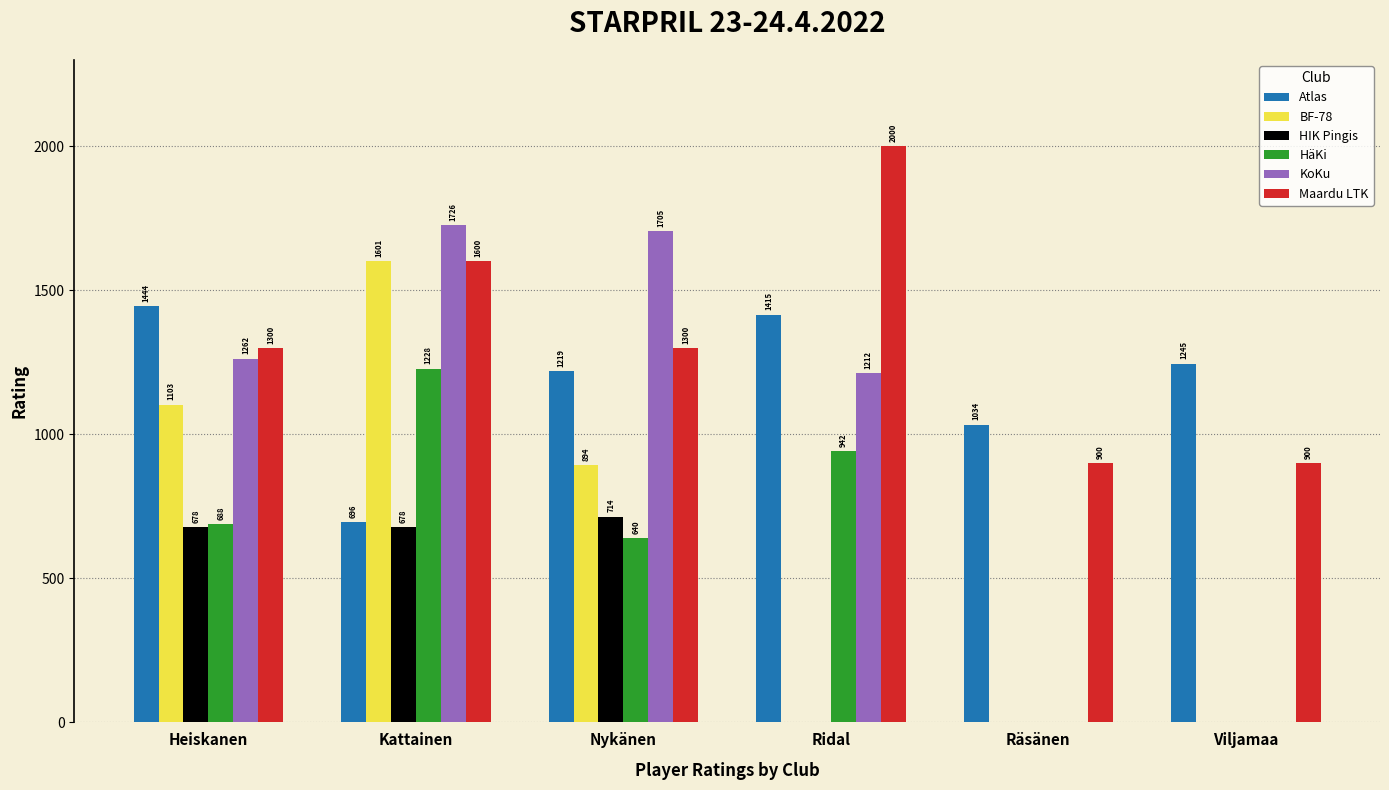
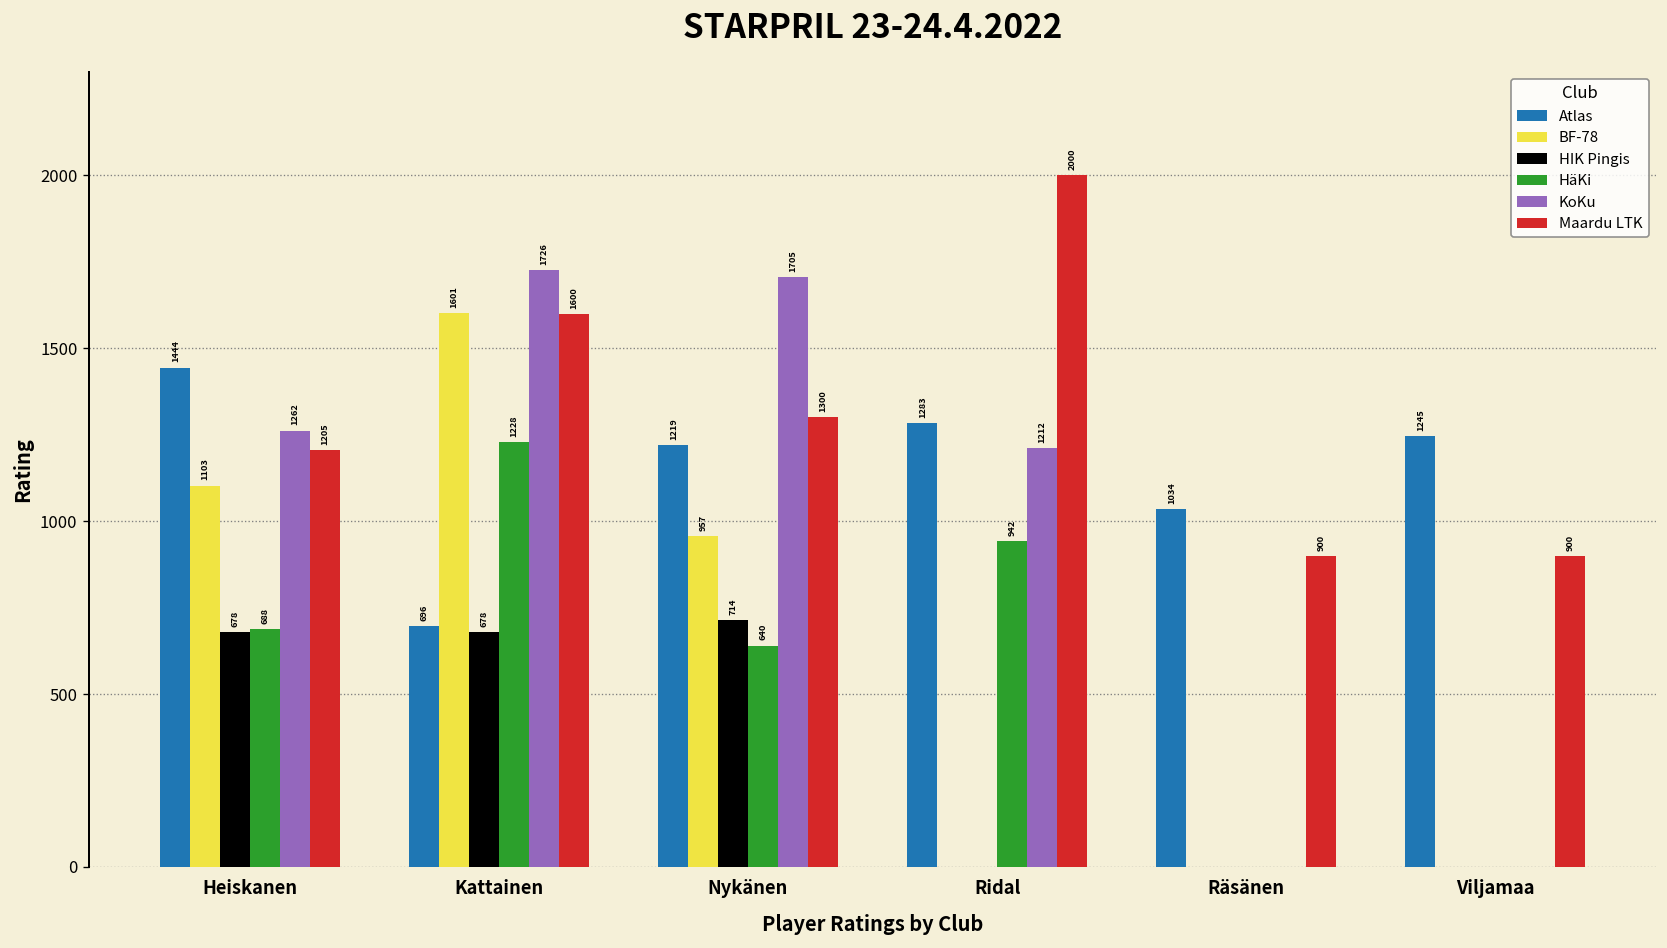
Maardu LTK, Heiskanen: 1300 -> 1205
BF-78, Nykänen: 894 -> 957
Atlas, Ridal: 1415 -> 1283
